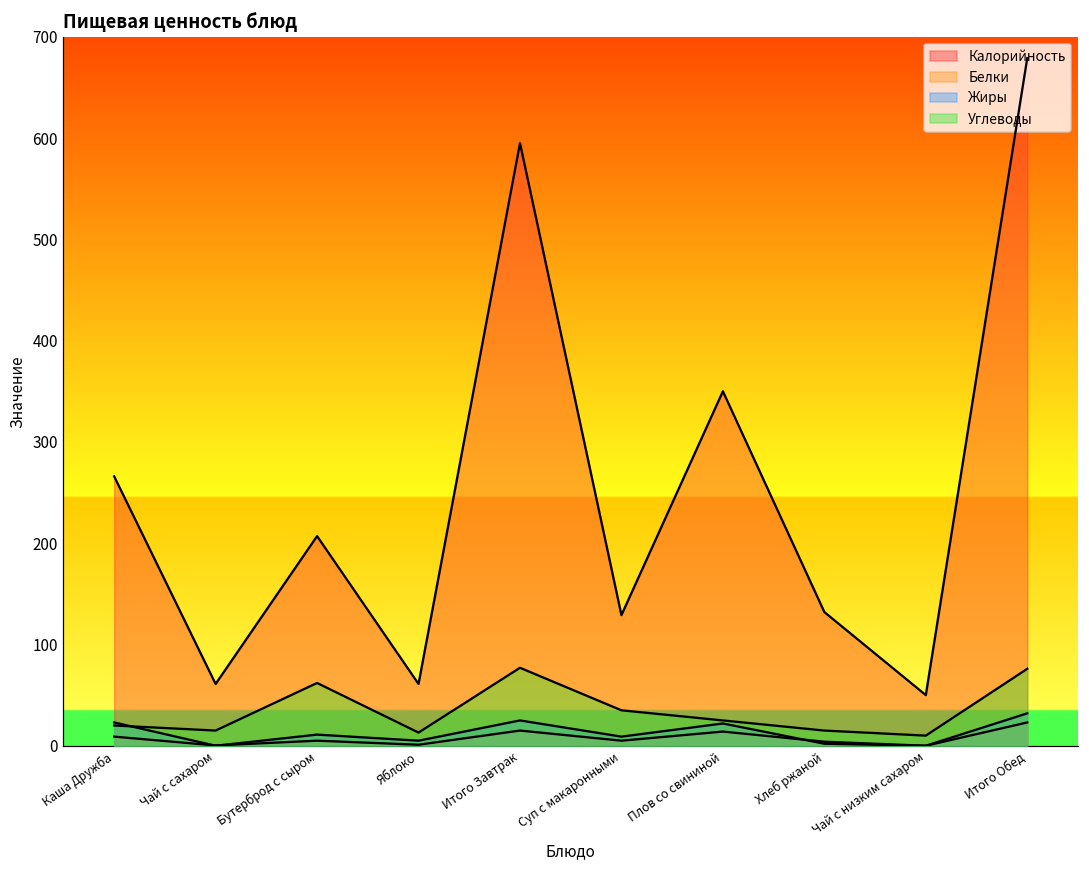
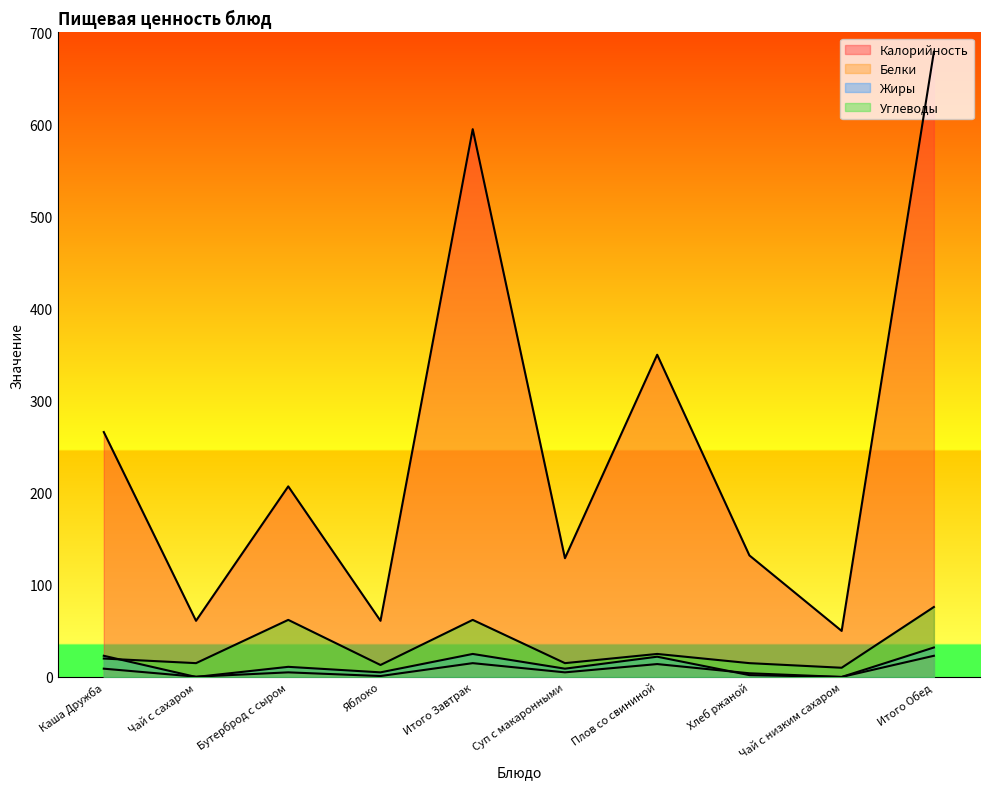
Углеводы, Итого Завтрак: 80 -> 60
Углеводы, Суп с макаронными: 40 -> 20
